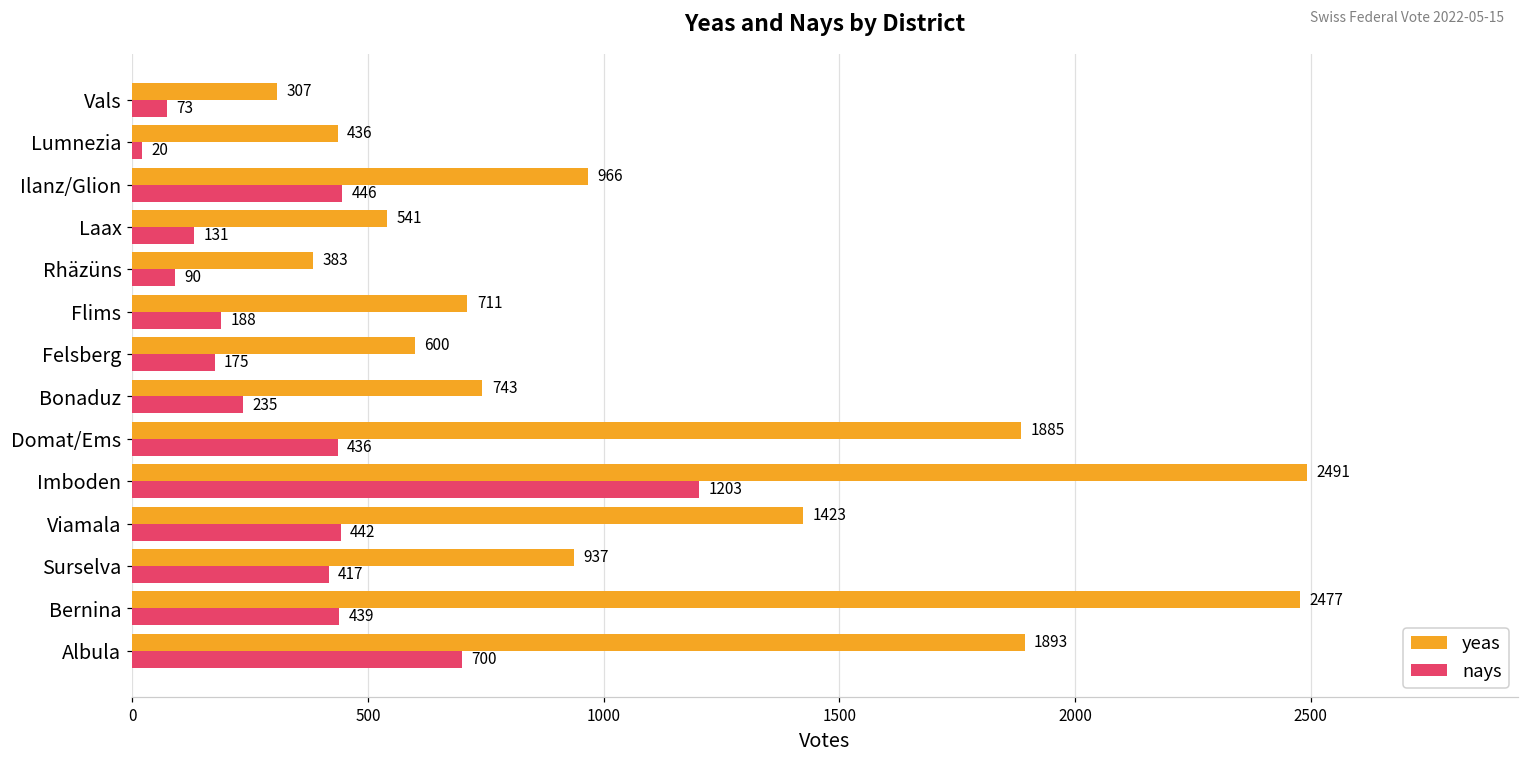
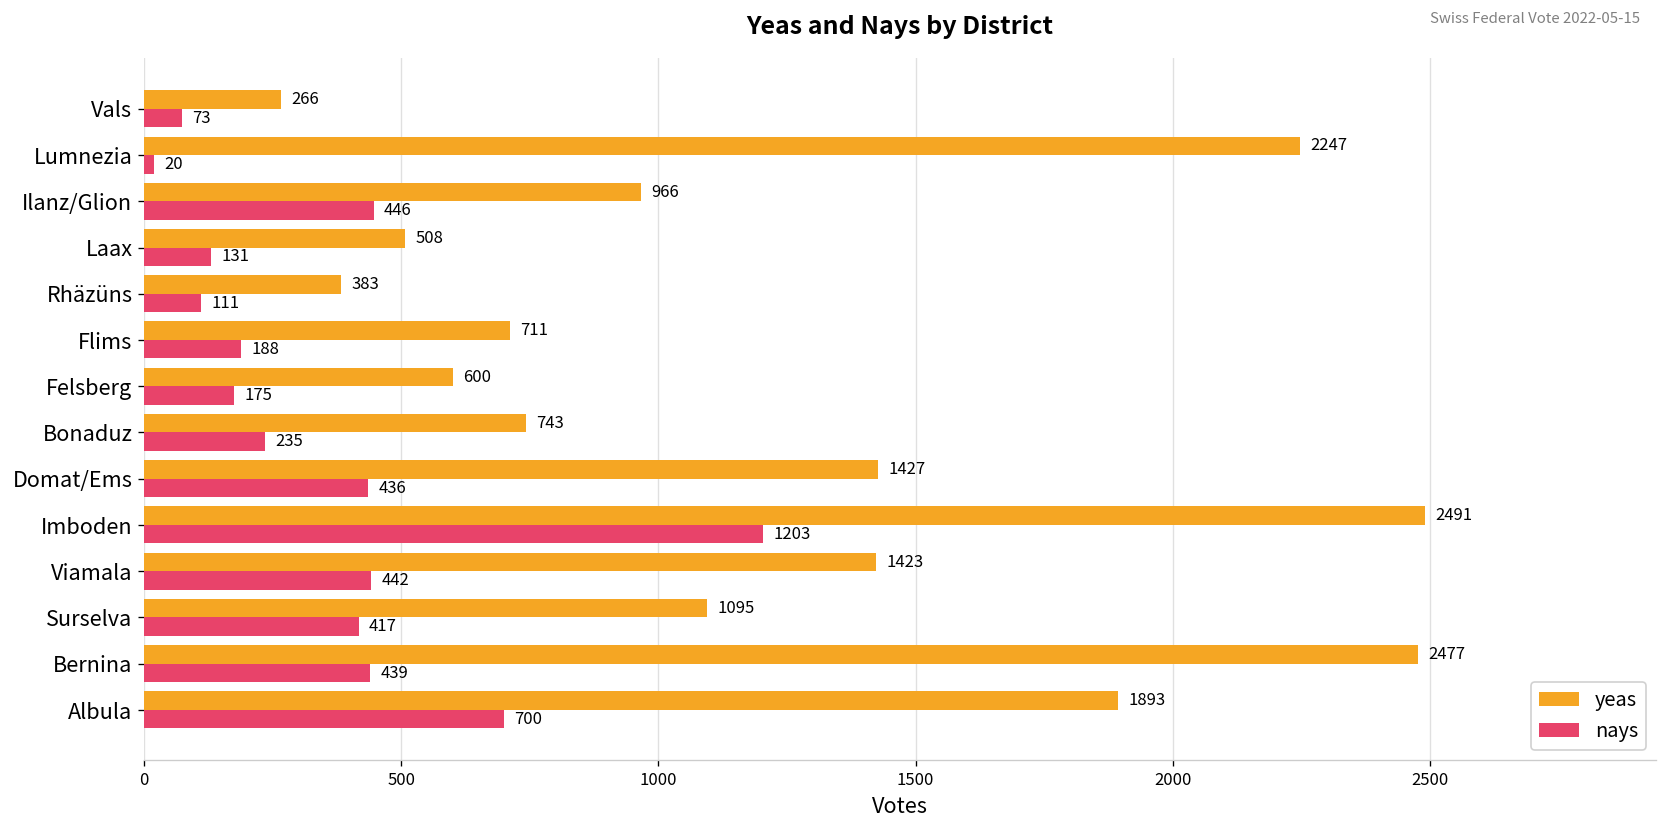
yeas, Vals: 307 -> 266
yeas, Lumnezia: 436 -> 2247
yeas, Laax: 541 -> 508
nays, Rhäzüns: 90 -> 111
yeas, Domat/Ems: 1885 -> 1427
yeas, Surselva: 937 -> 1095
